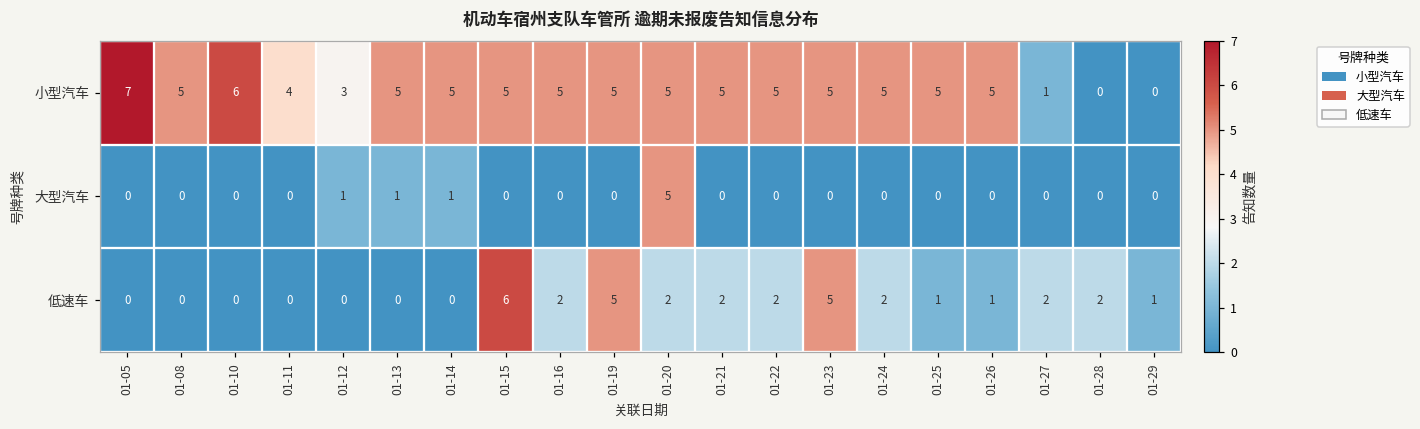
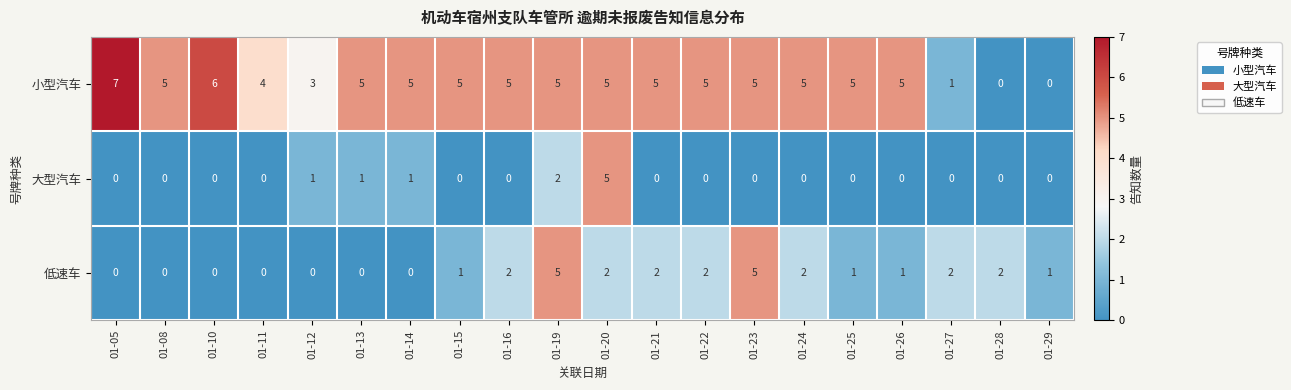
大型汽车, 01-19: 0 -> 2
低速车, 01-15: 6 -> 1
